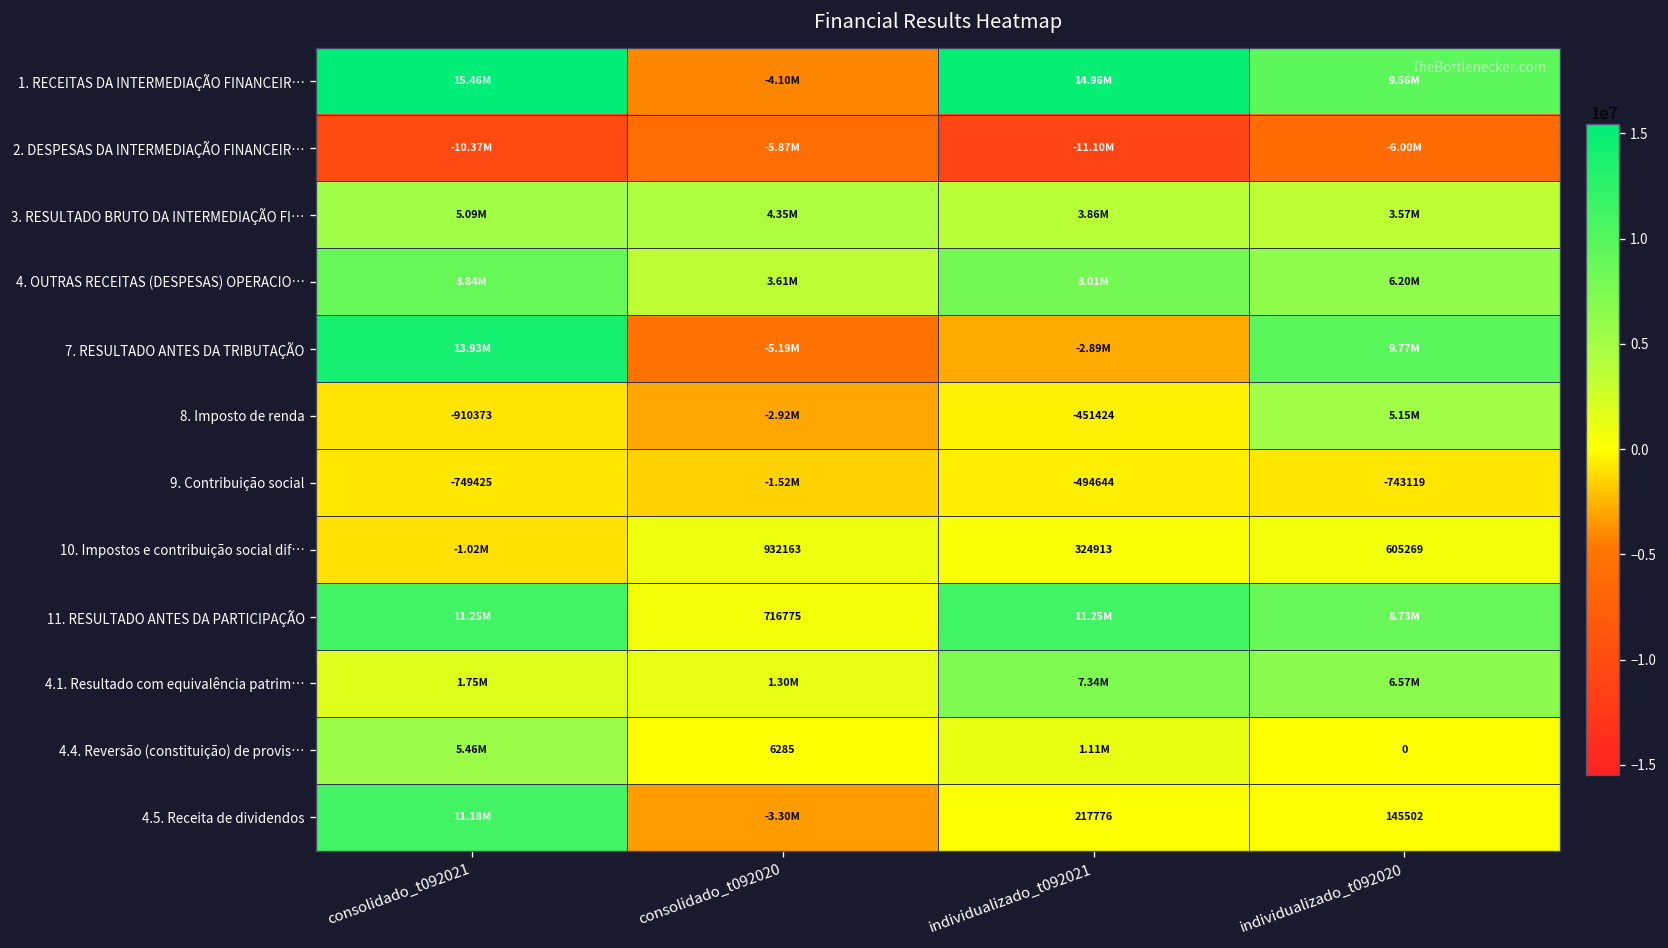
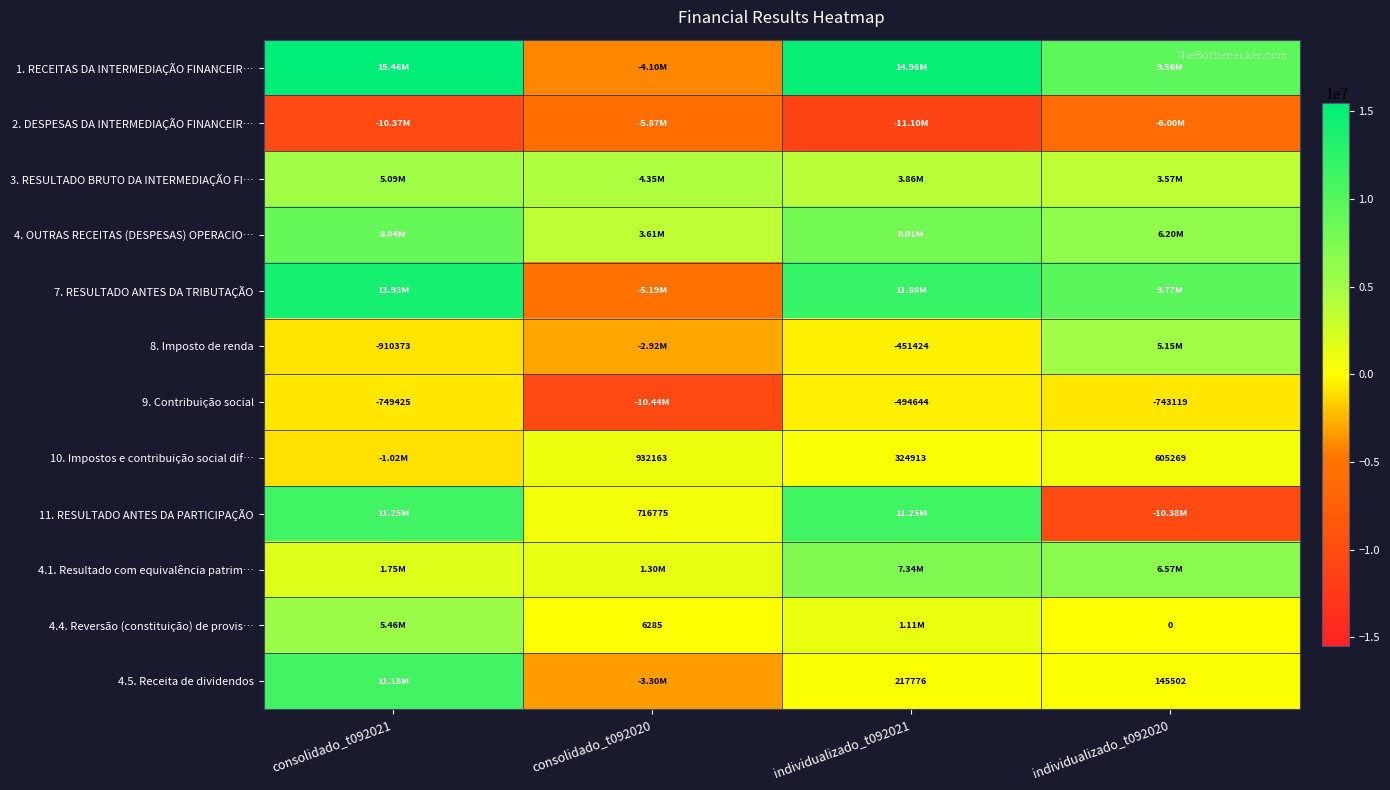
7. RESULTADO ANTES DA TRIBUTAÇÃO, individualizado_t092021: -2.89M -> 11.88M
9. Contribuição social, consolidado_t092020: -1.52M -> -10.44M
11. RESULTADO ANTES DA PARTICIPAÇÃO, individualizado_t092020: 8.73M -> -10.38M
